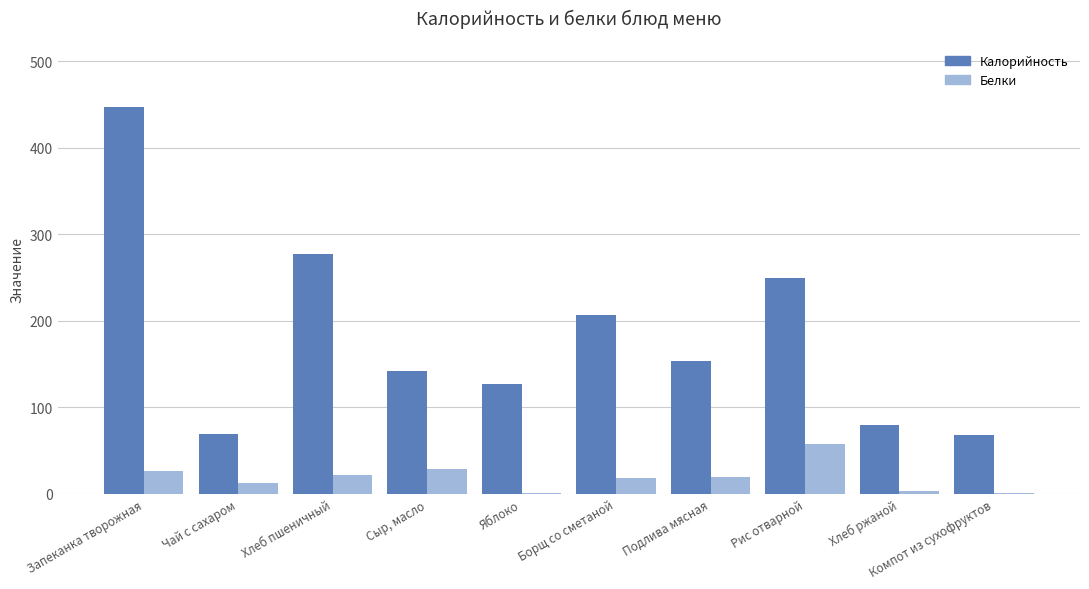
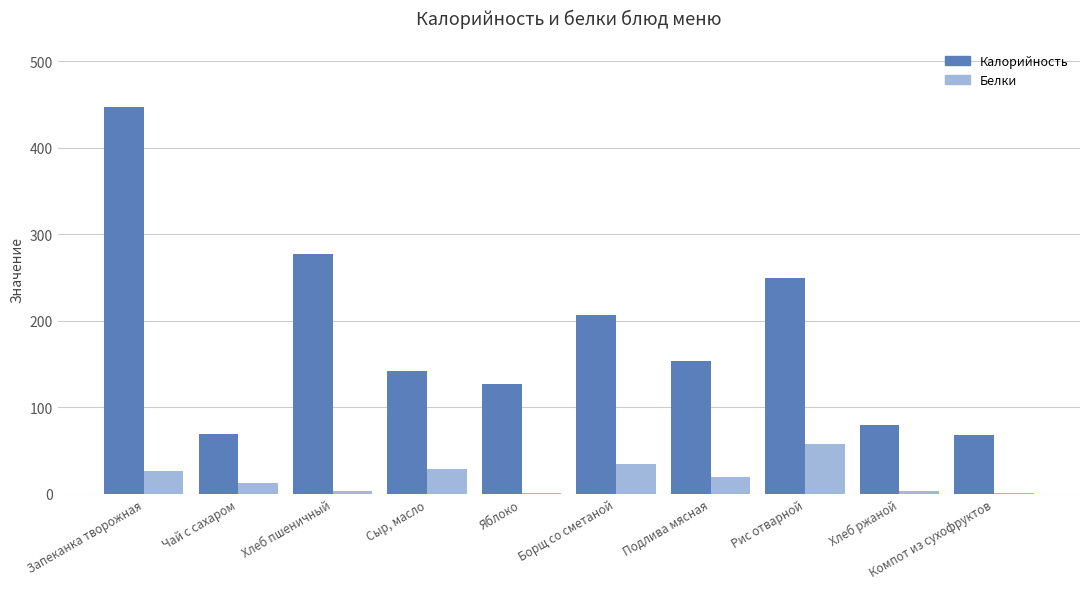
Белки, Хлеб пшеничный: 20 -> 0
Белки, Борщ со сметаной: 20 -> 40
